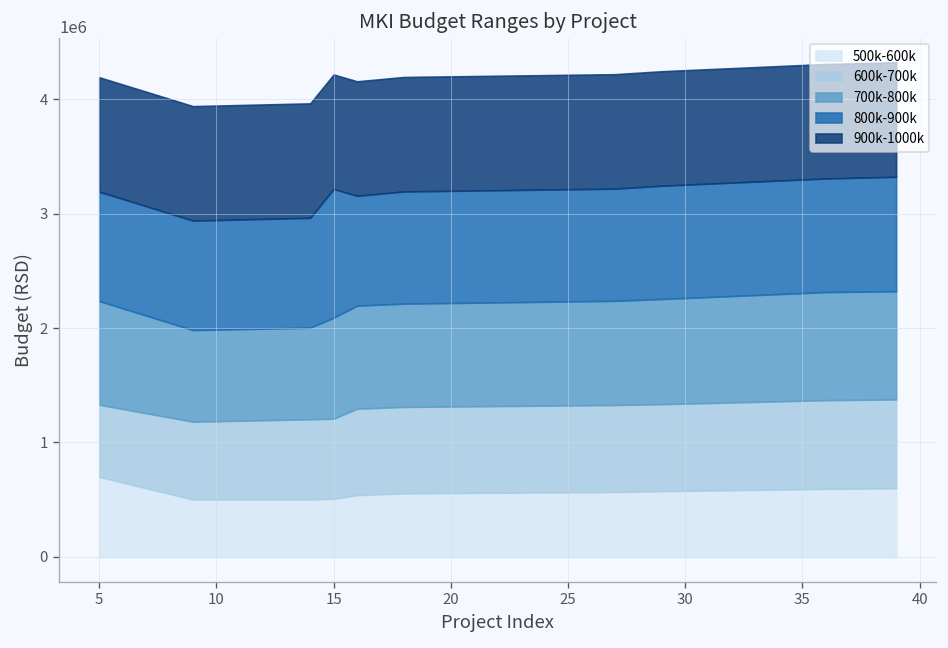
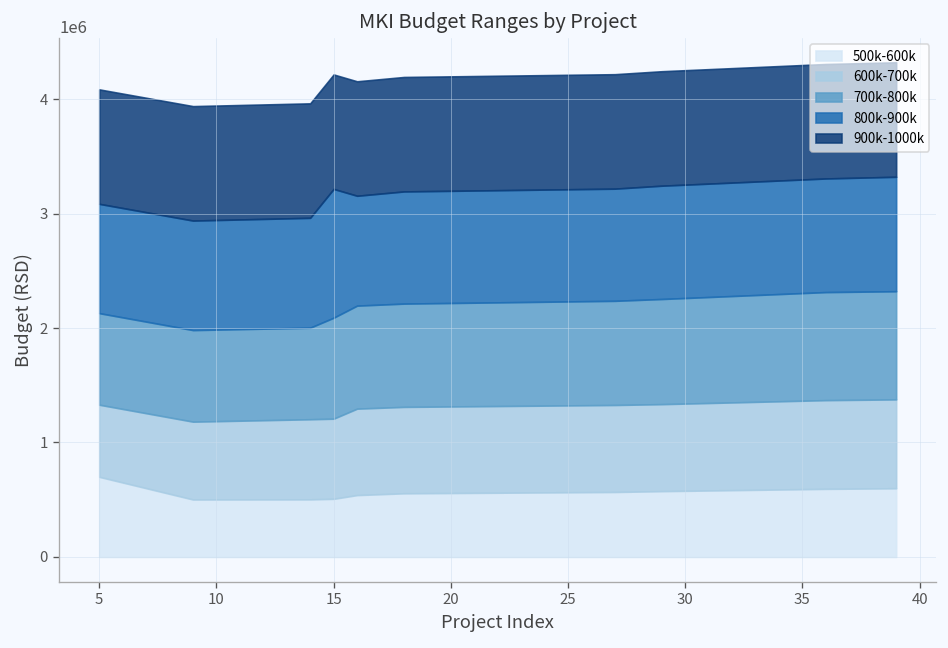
700k-800k, 5: 900000 -> 800000
